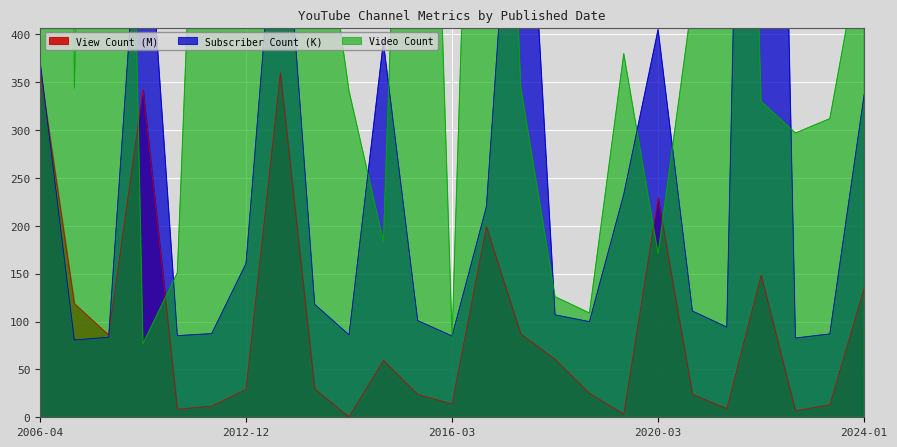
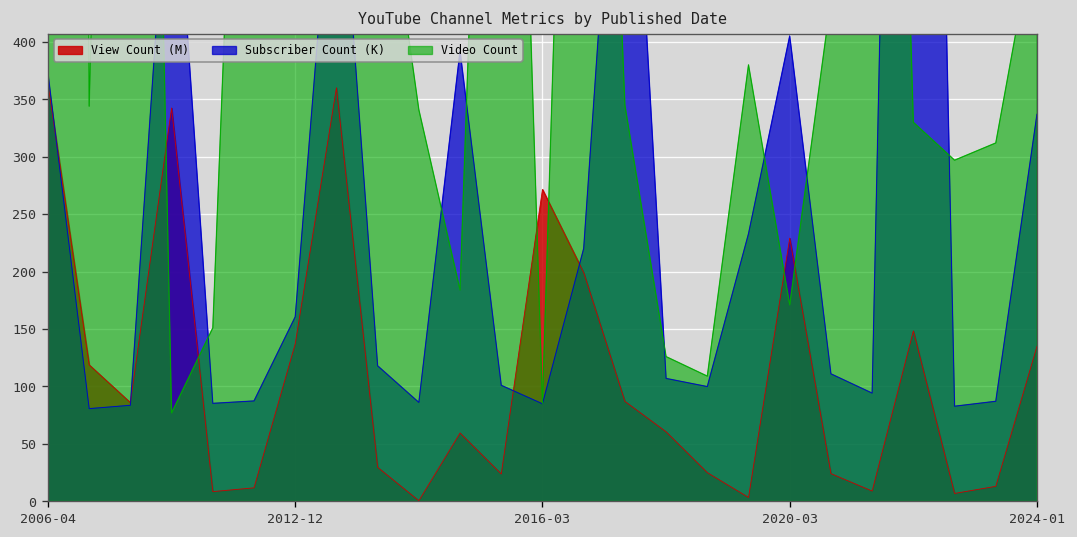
View Count (M), 2012-12: 30 -> 140
View Count (M), 2016-03: 10 -> 270
